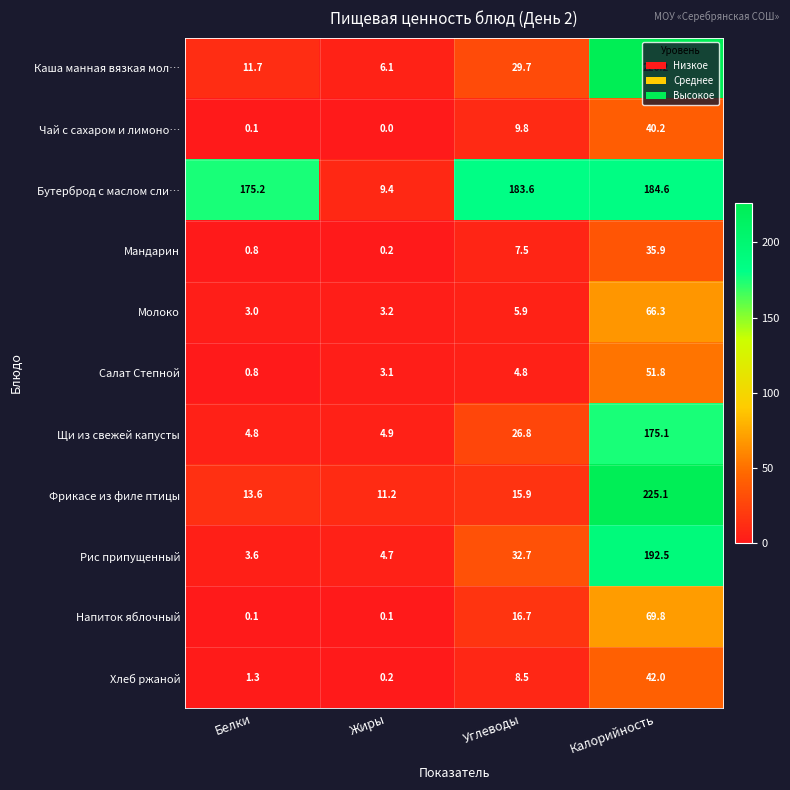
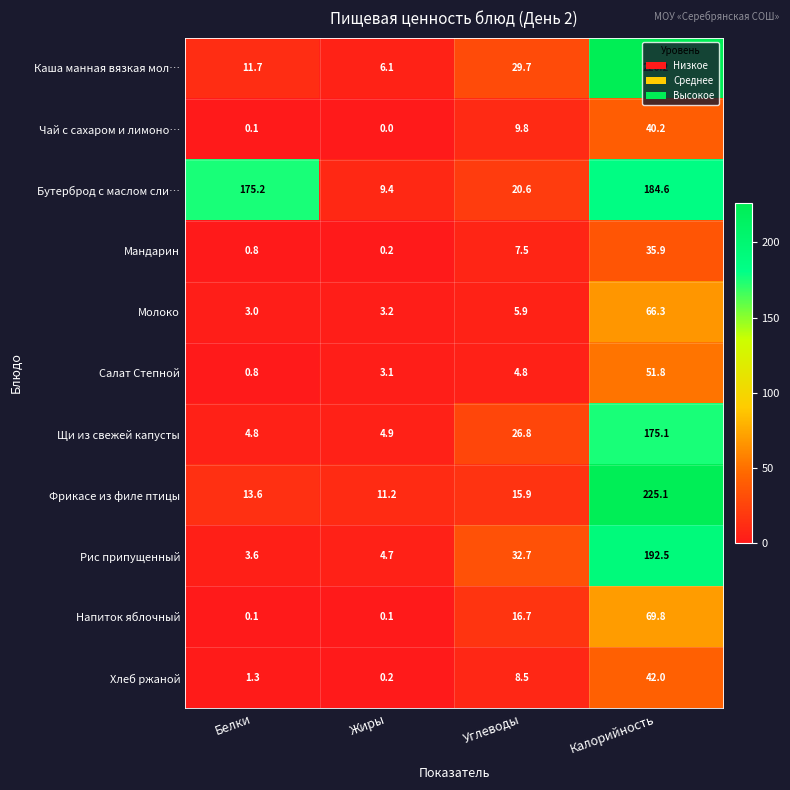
Бутерброд с маслом сли…, Углеводы: 183.6 -> 20.6
